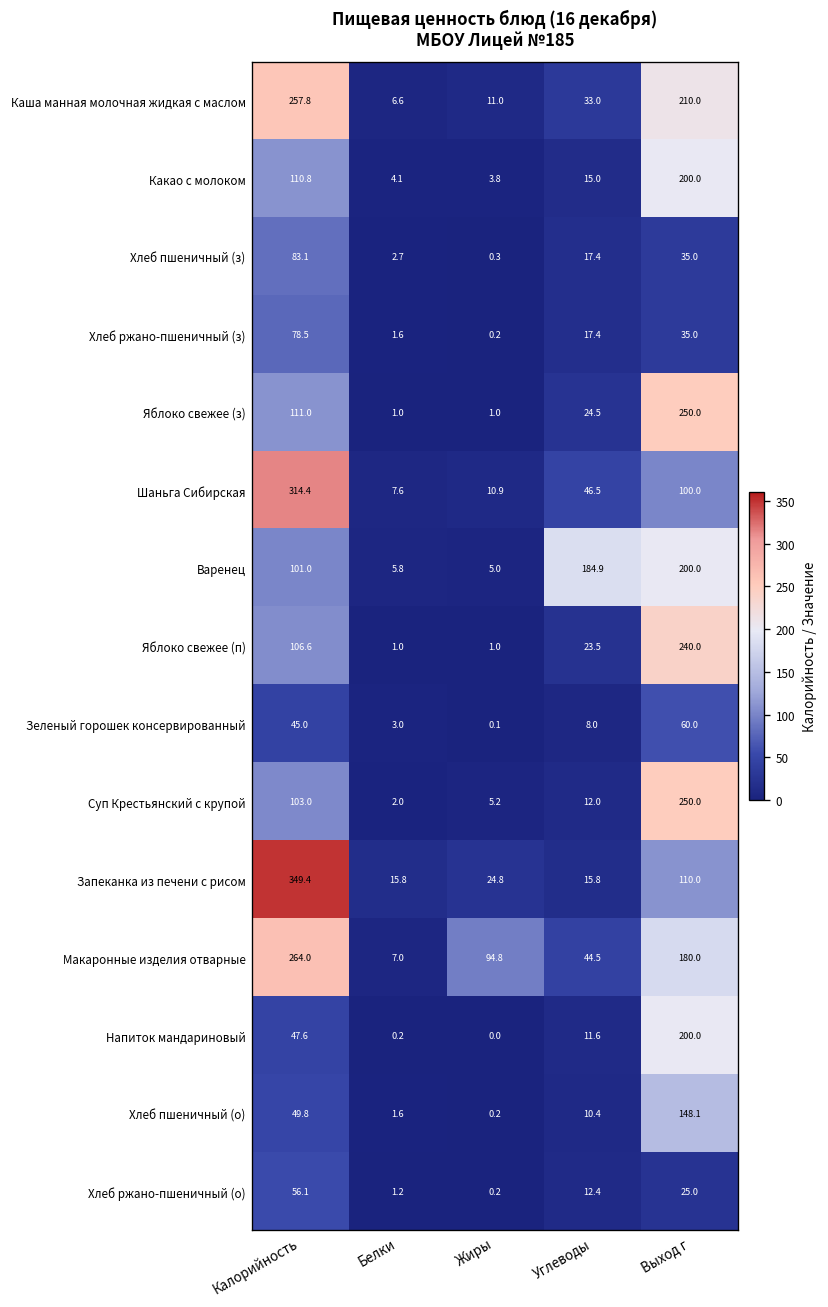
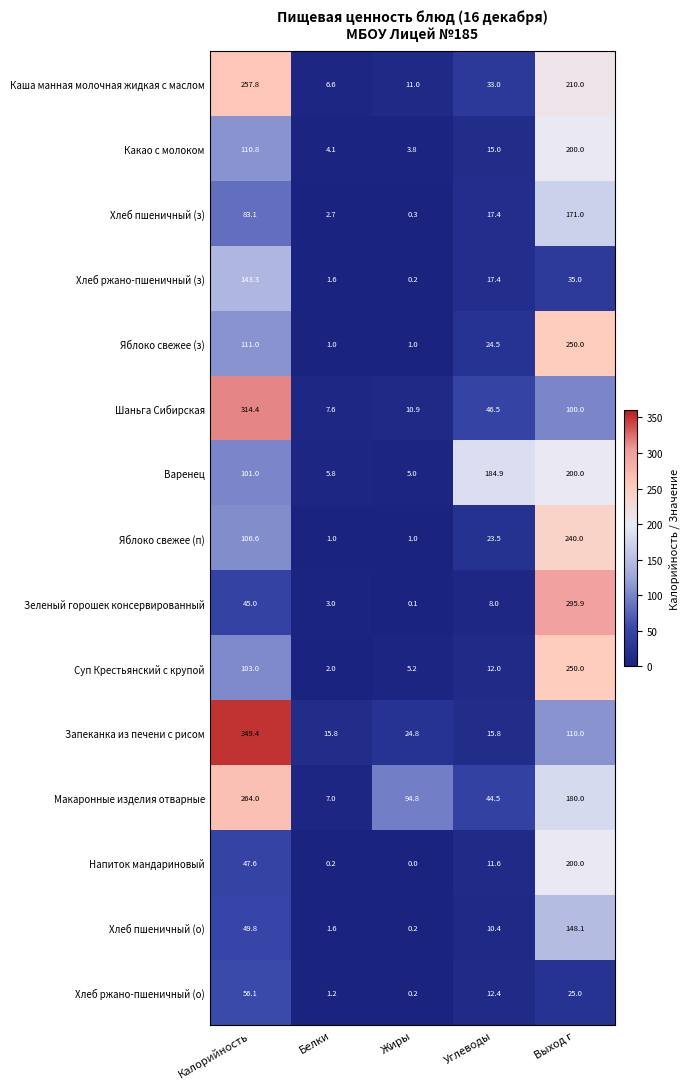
Хлеб пшеничный (з), Выход г: 35.0 -> 171.0
Хлеб ржано-пшеничный (з), Калорийность: 78.5 -> 143.3
Зеленый горошек консервированный, Выход г: 60.0 -> 295.9
